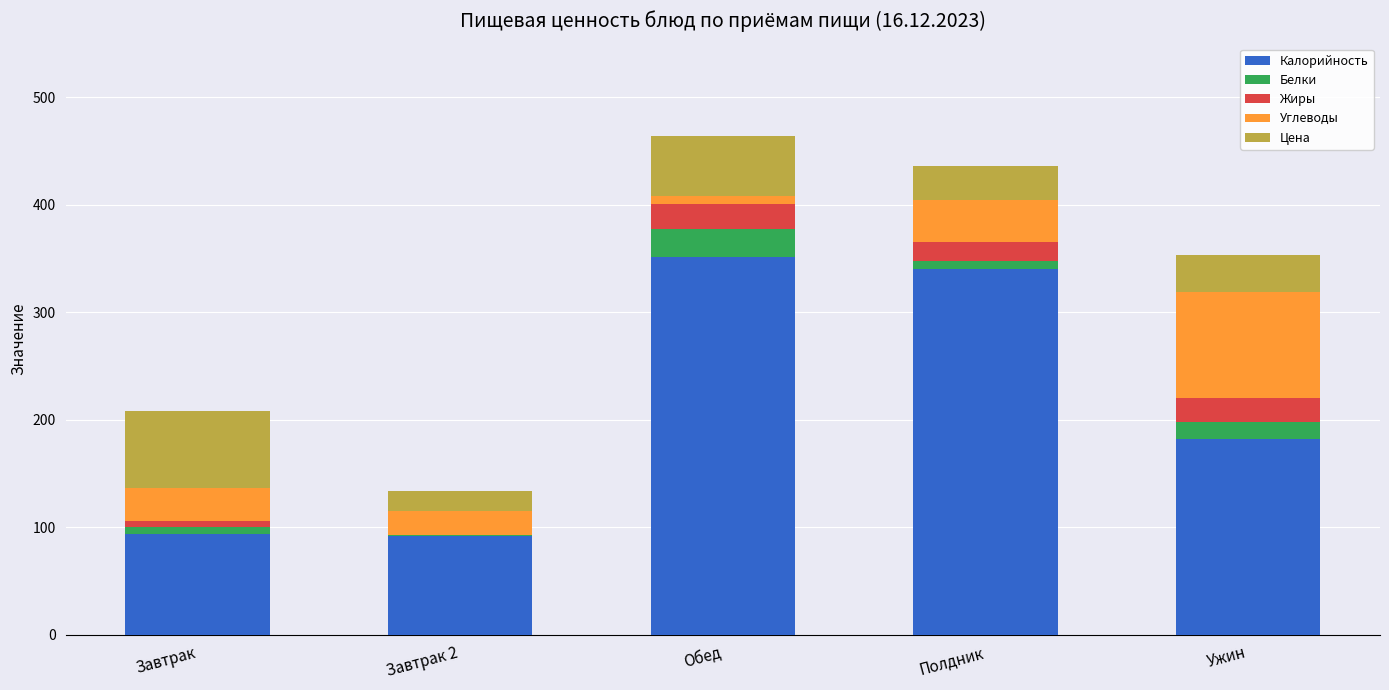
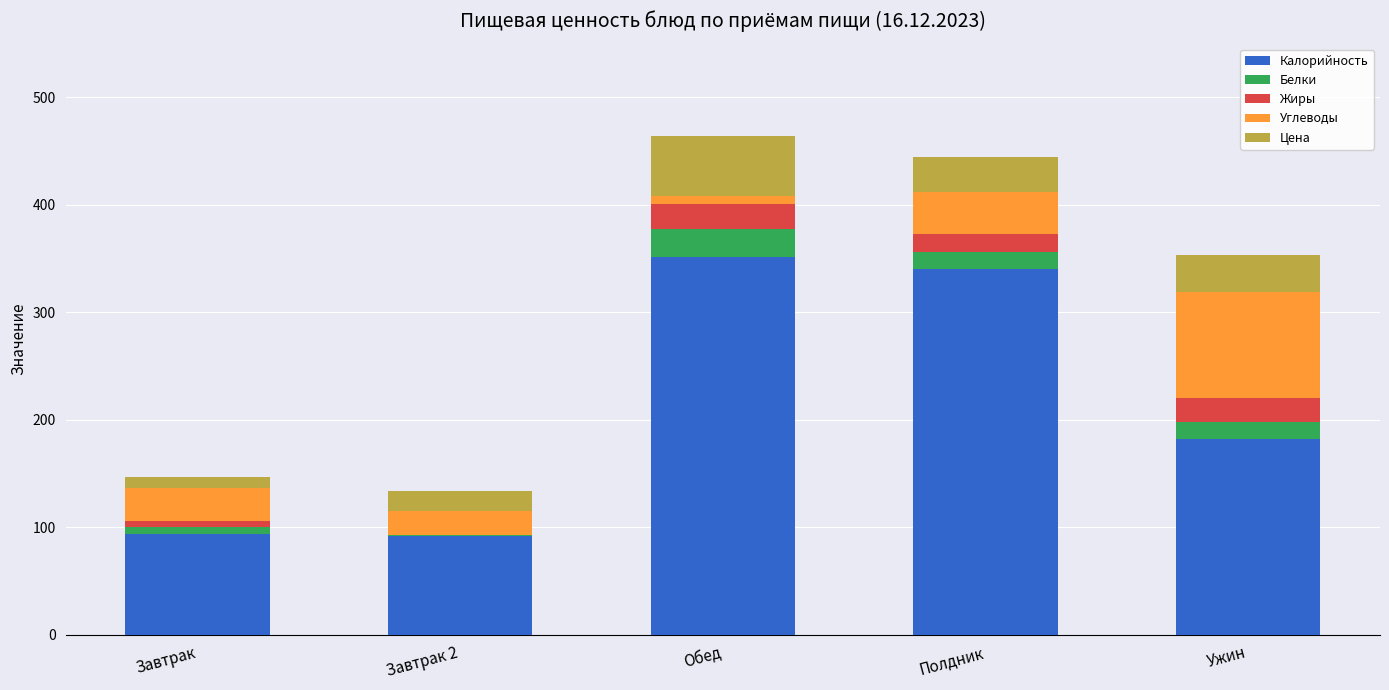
Цена, Завтрак: 71 -> 10
Белки, Полдник: 8 -> 16
